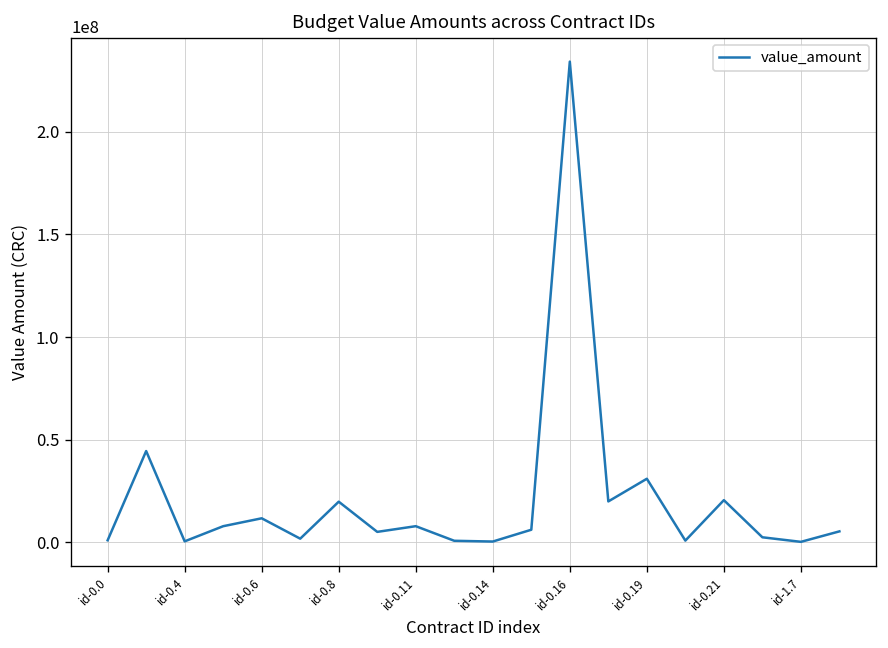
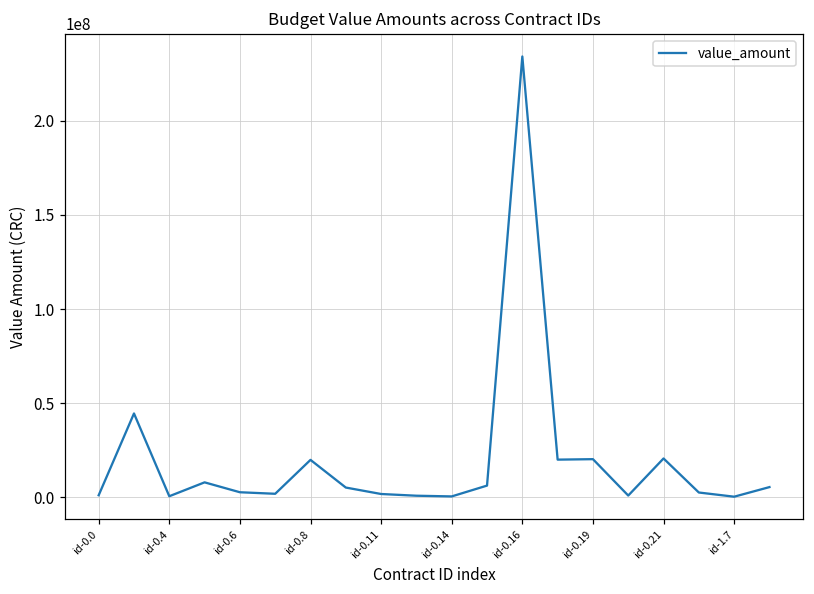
id-0.6: 12000000 -> 3000000
id-0.11: 8000000 -> 2000000
id-0.19: 31000000 -> 20000000
